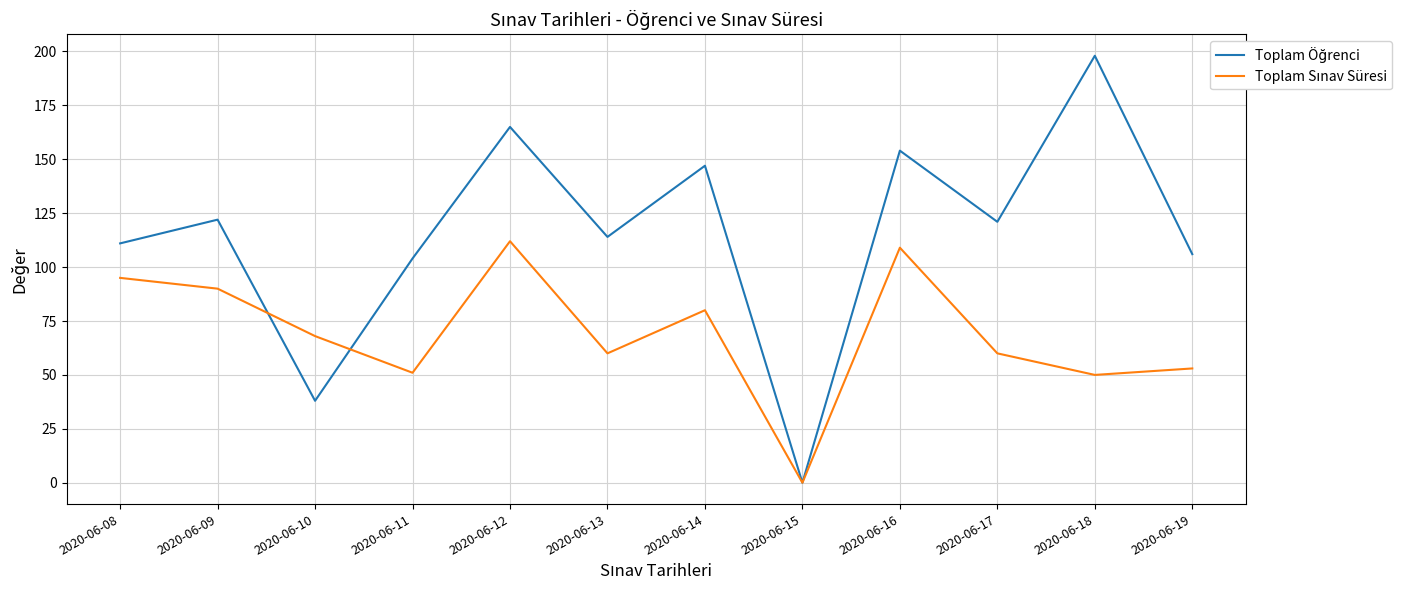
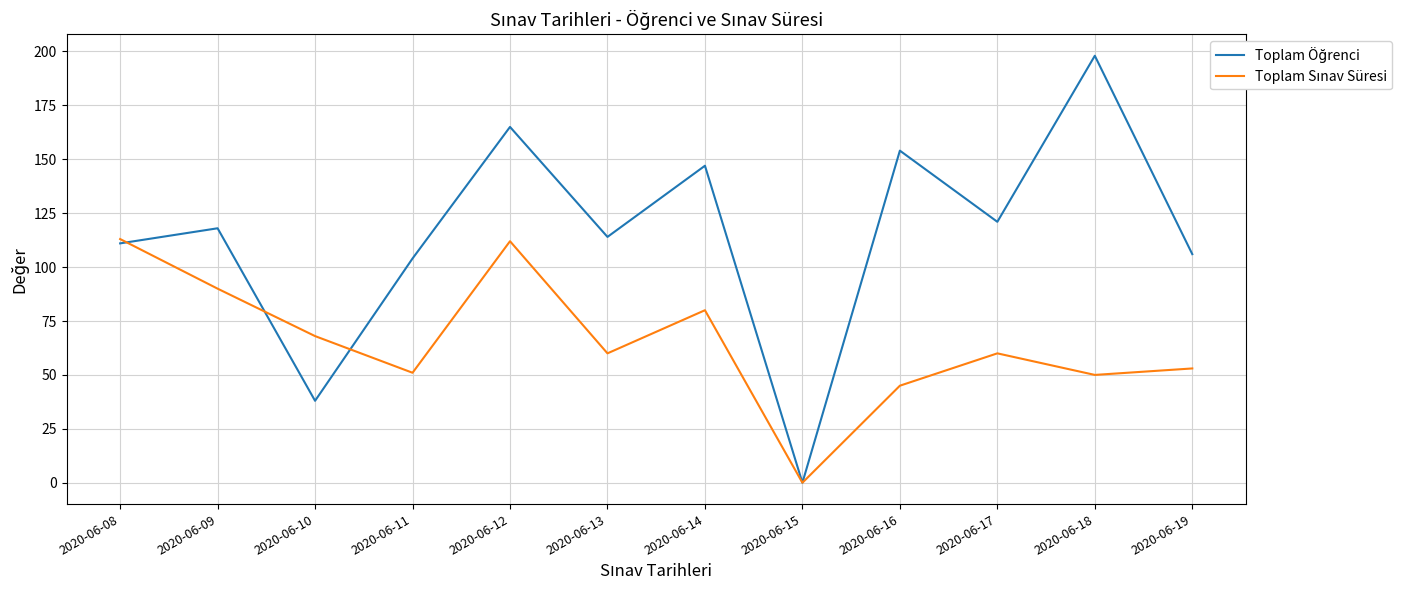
Toplam Sınav Süresi, 2020-06-08: 95 -> 113
Toplam Öğrenci, 2020-06-09: 122 -> 118
Toplam Sınav Süresi, 2020-06-16: 109 -> 45
